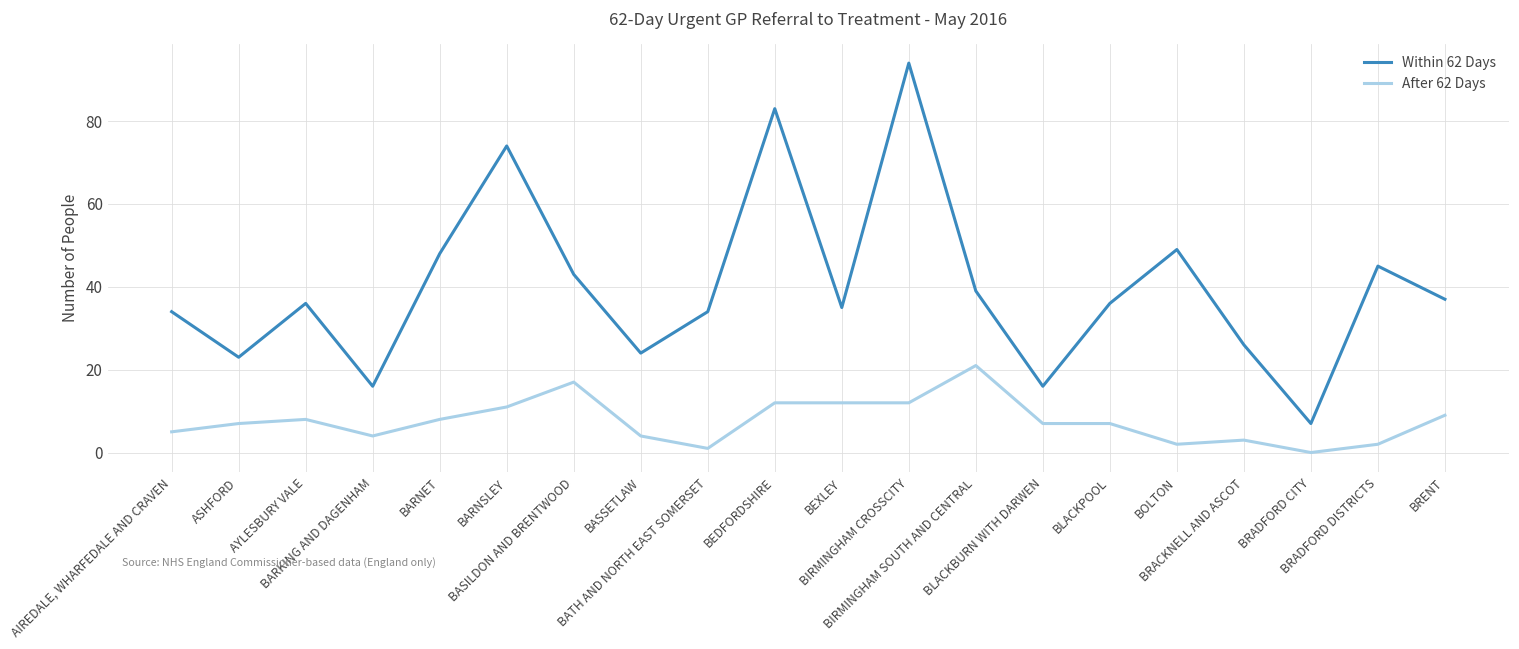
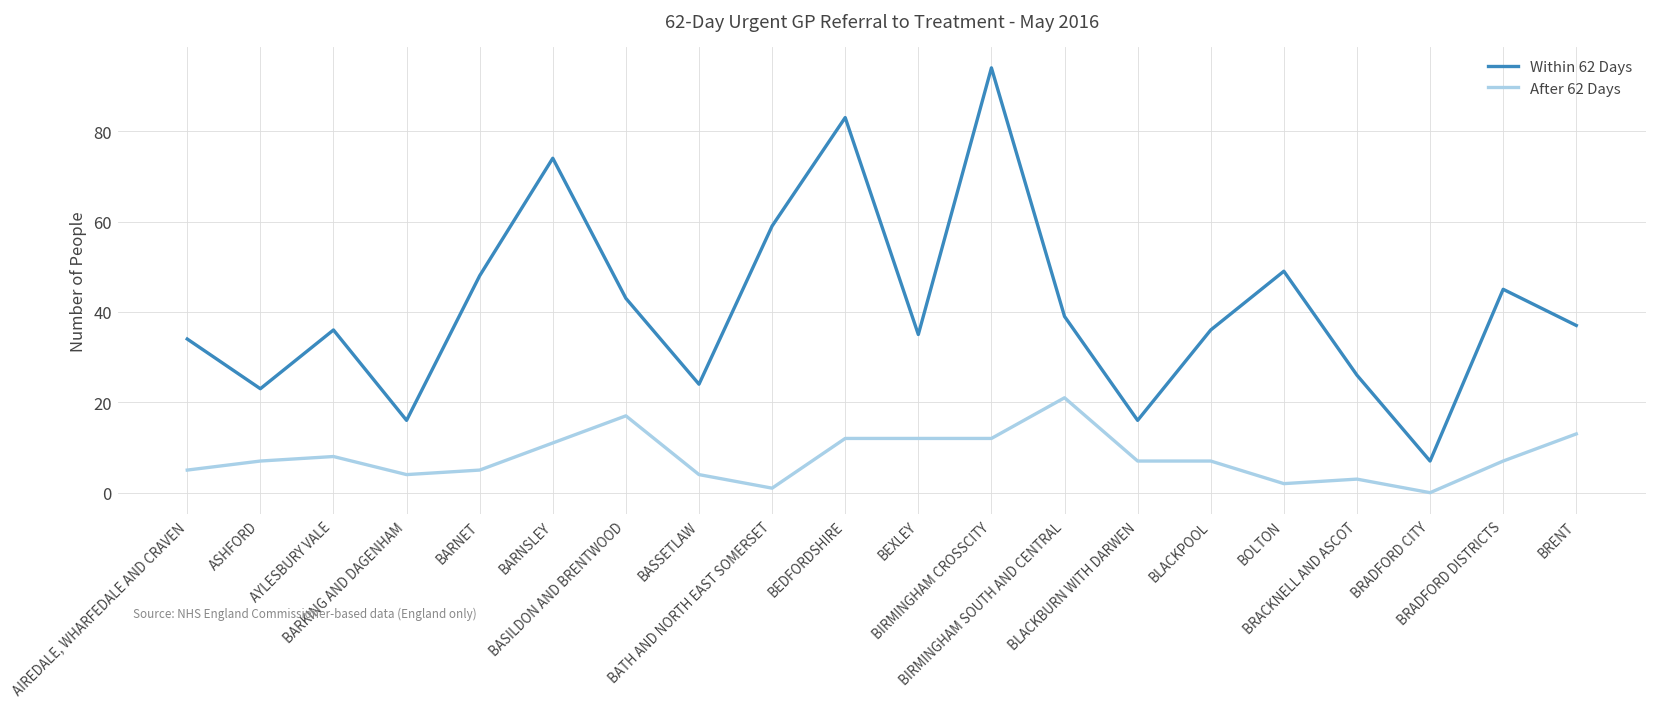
After 62 Days, BARNET: 8 -> 5
Within 62 Days, BATH AND NORTH EAST SOMERSET: 34 -> 59
After 62 Days, BRADFORD DISTRICTS: 2 -> 7
After 62 Days, BRENT: 9 -> 13
